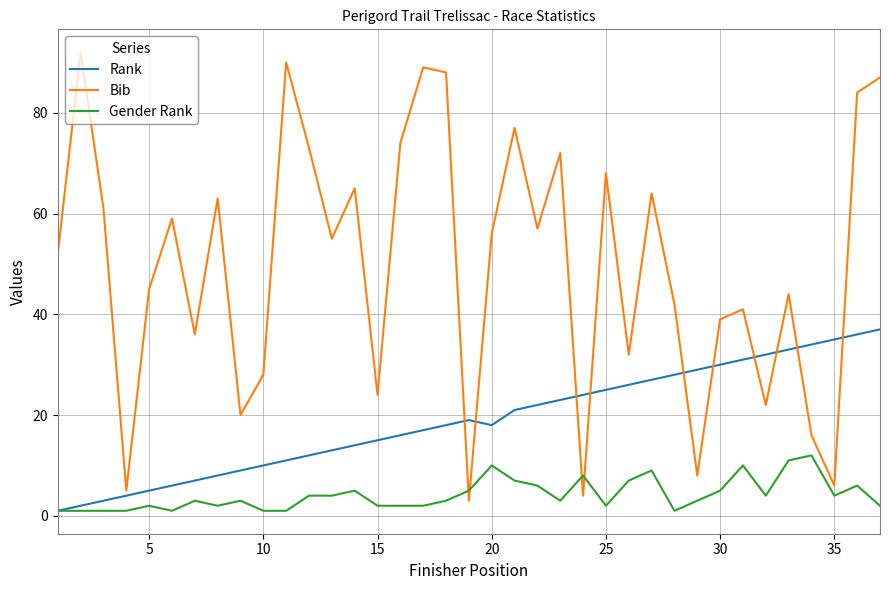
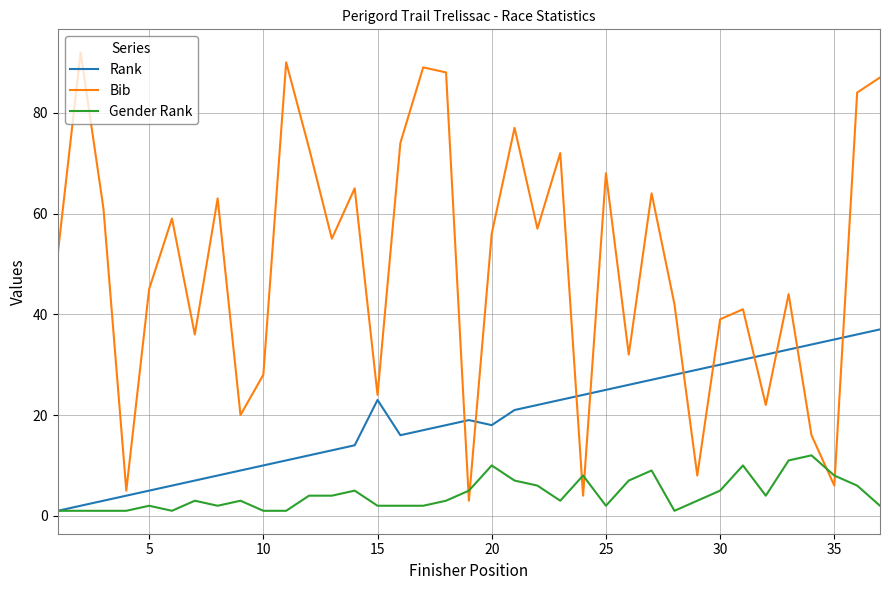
Rank, 15: 15 -> 23
Gender Rank, 35: 4 -> 8
